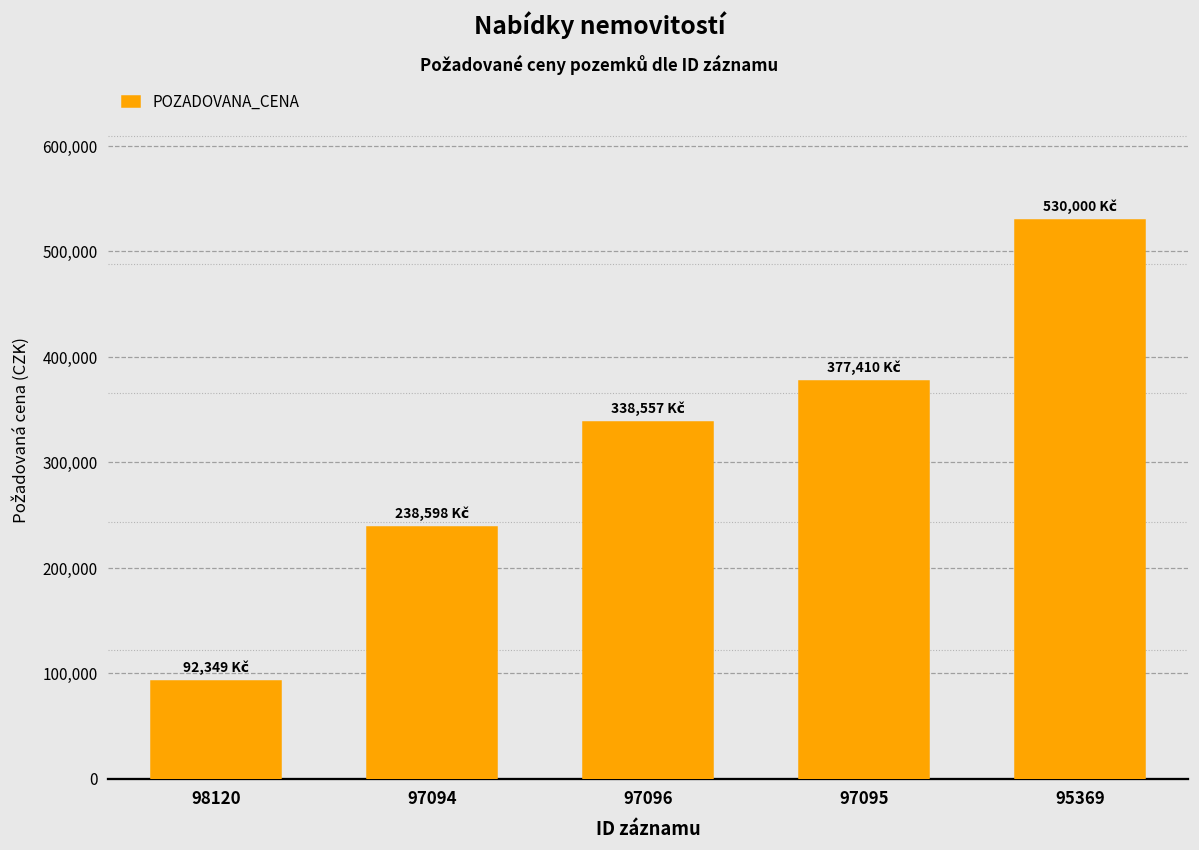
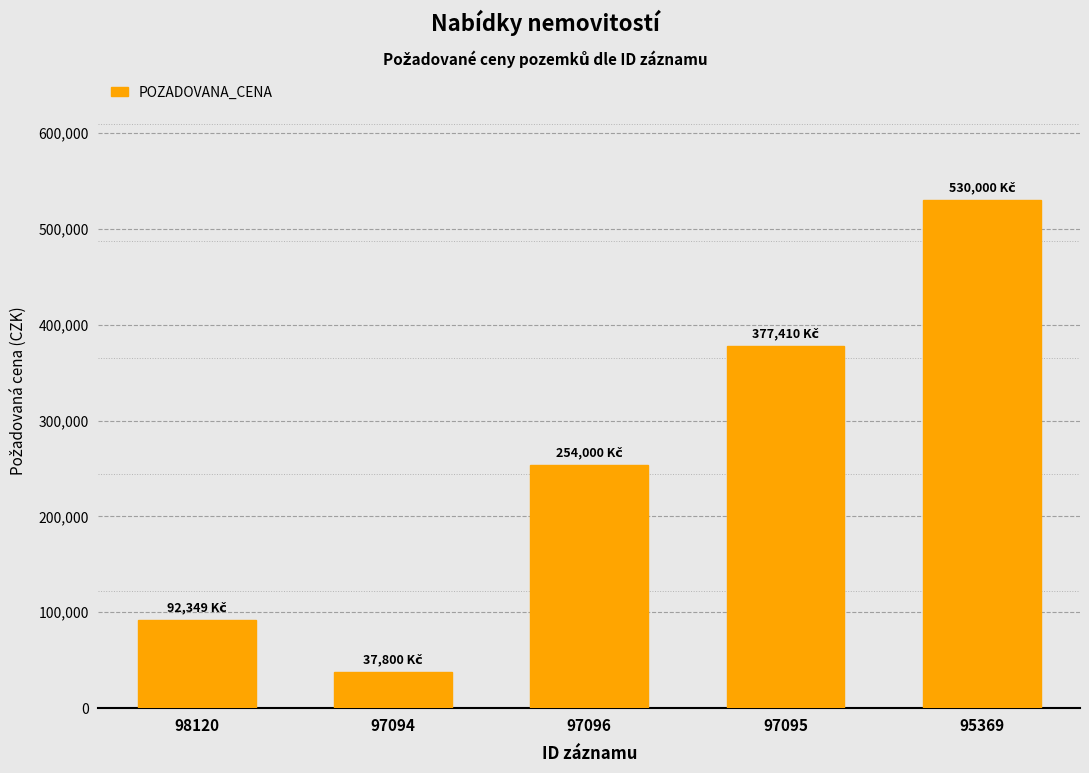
97094: 238,598 -> 37,800
97096: 338,557 -> 254,000
